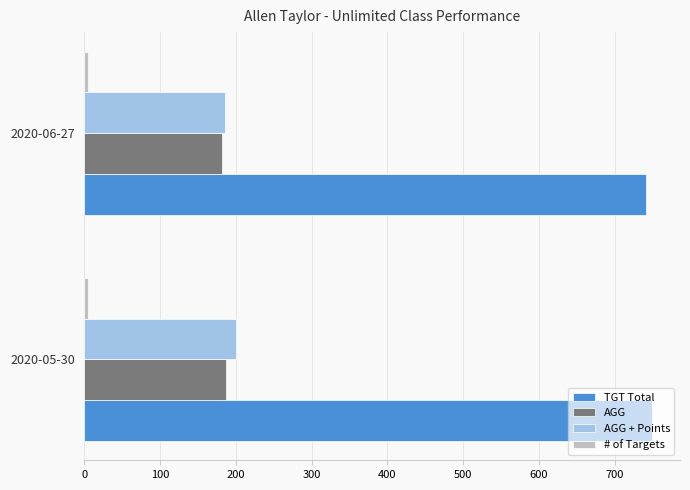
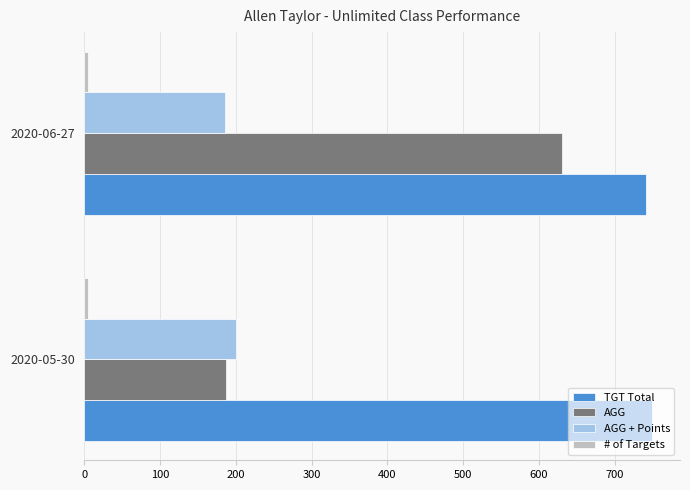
AGG, 2020-06-27: 180 -> 630
